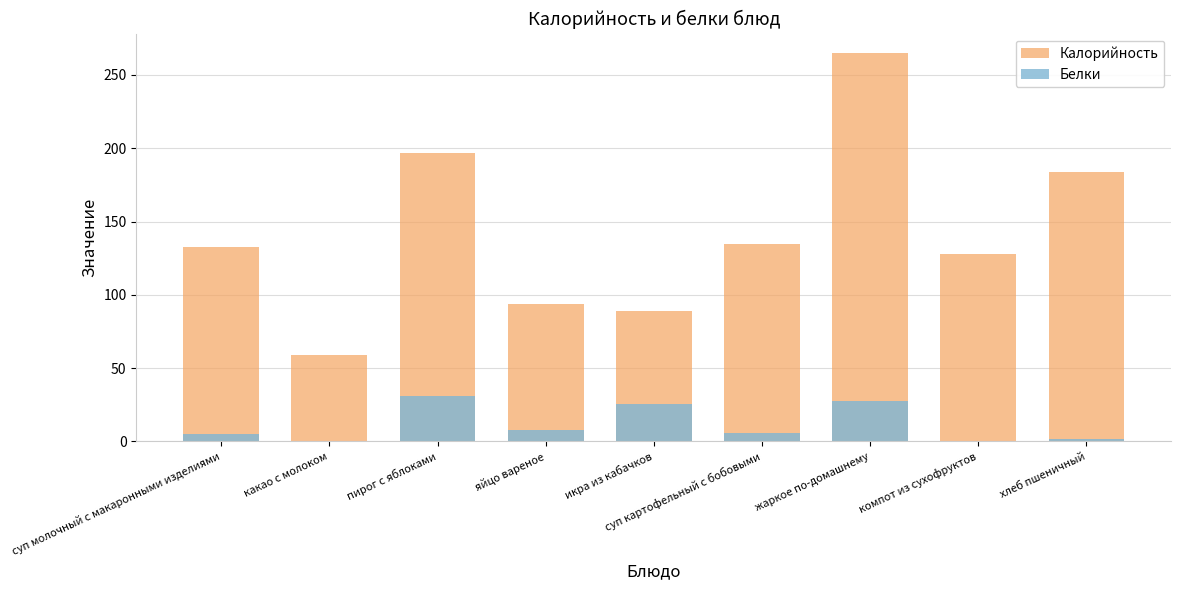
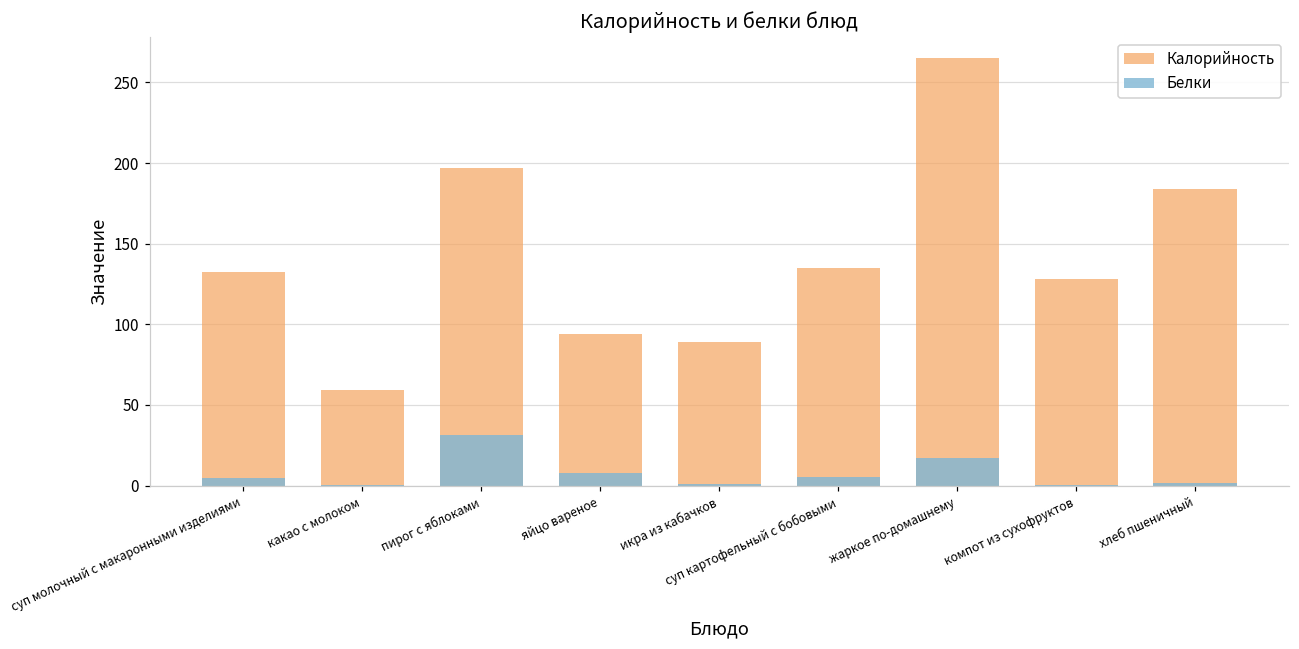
Белки, икра из кабачков: 25 -> 1
Белки, жаркое по-домашнему: 28 -> 17
